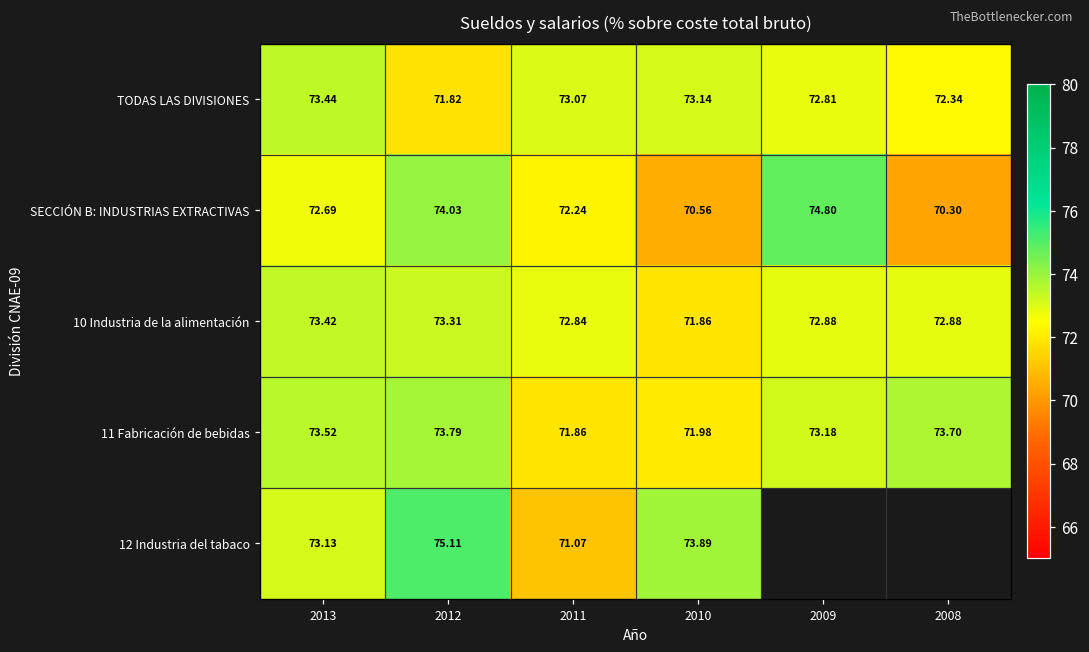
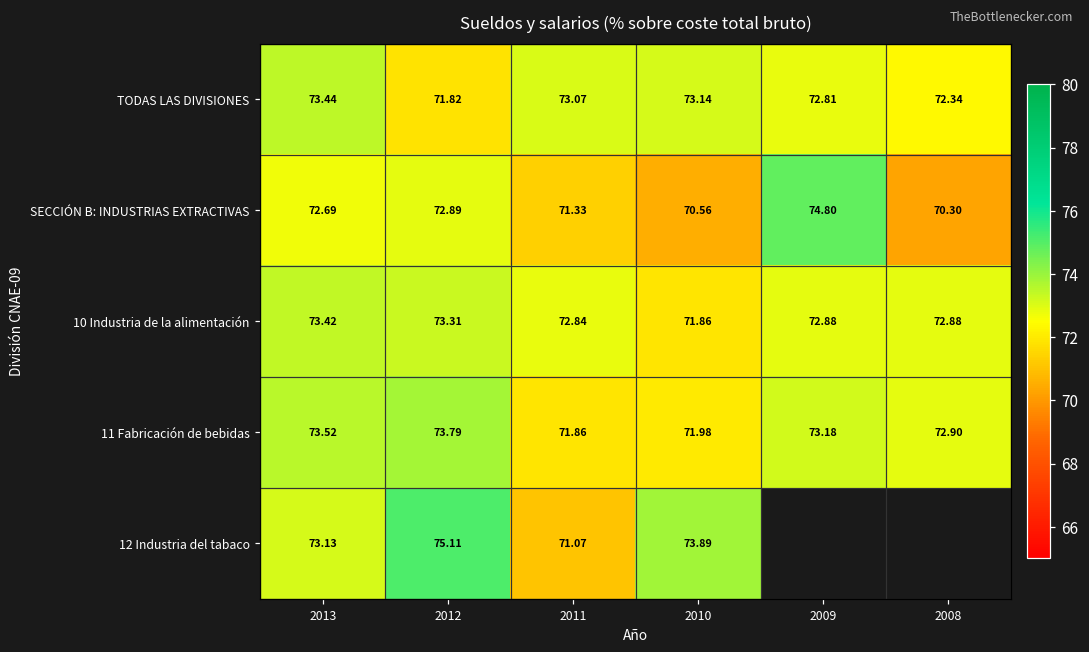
SECCIÓN B: INDUSTRIAS EXTRACTIVAS, 2012: 74.03 -> 72.89
SECCIÓN B: INDUSTRIAS EXTRACTIVAS, 2011: 72.24 -> 71.33
11 Fabricación de bebidas, 2008: 73.70 -> 72.90
